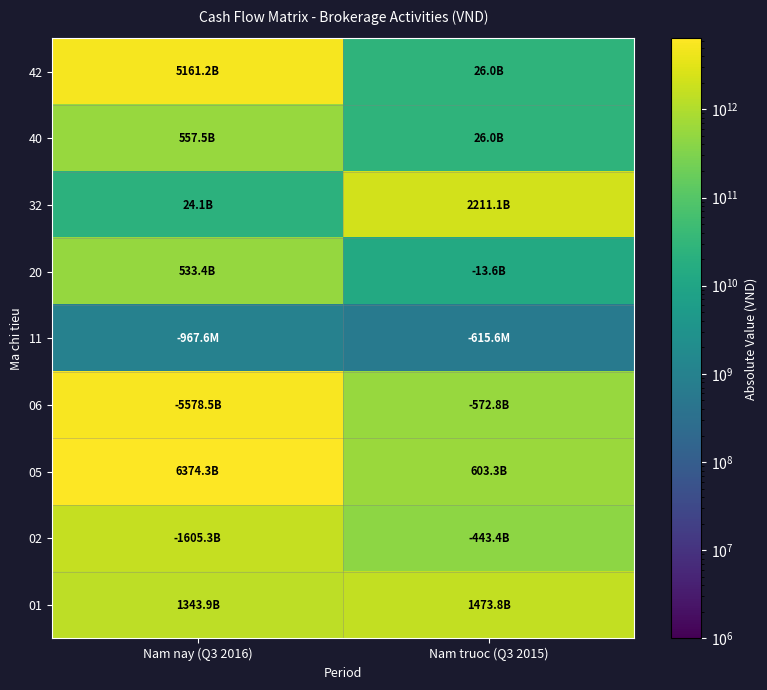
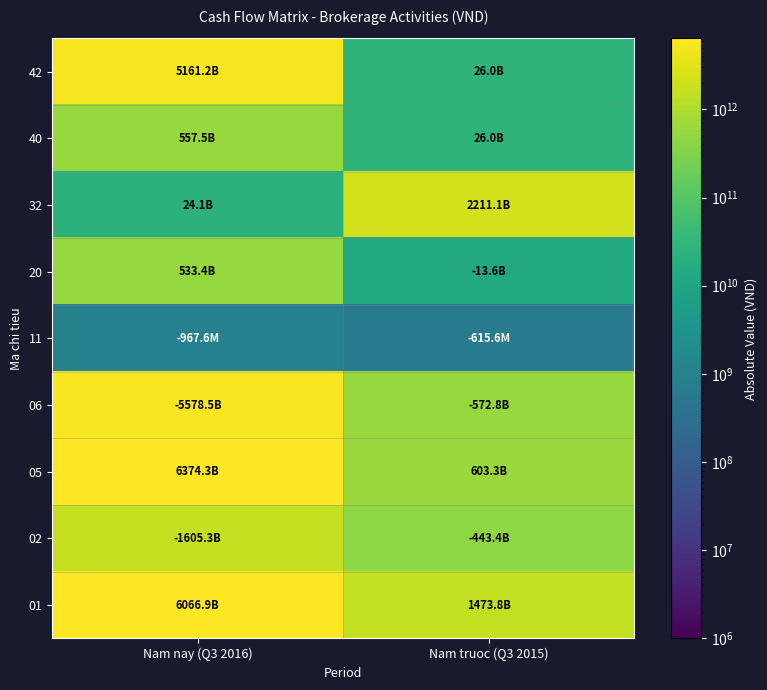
01, Nam nay (Q3 2016): 1343.9B -> 6066.9B
